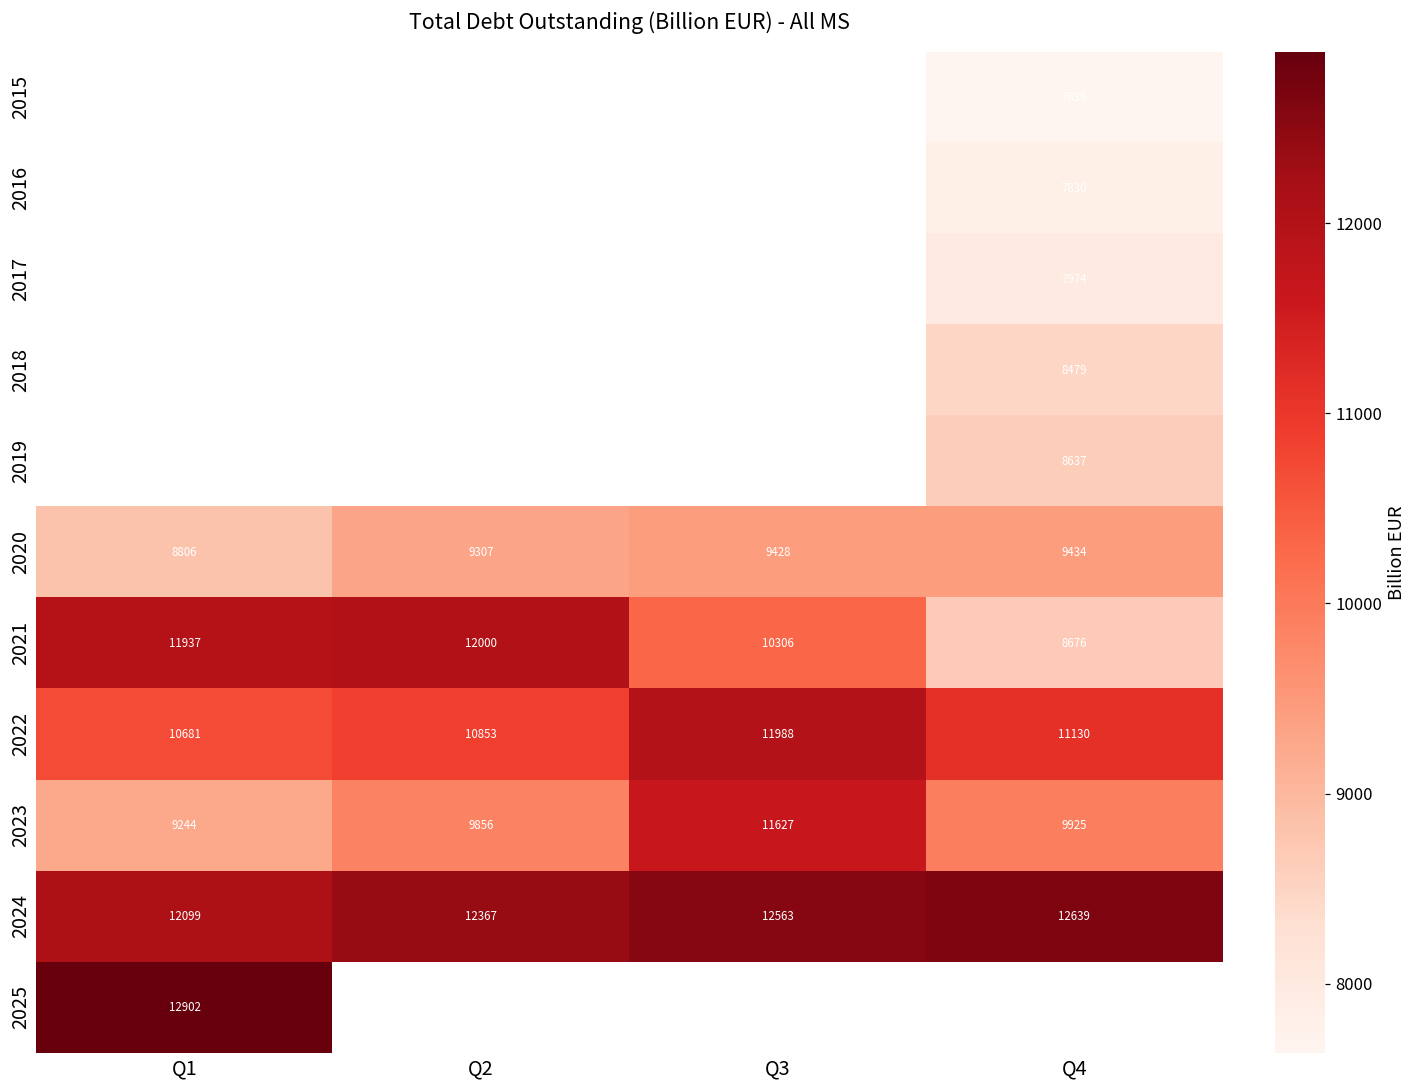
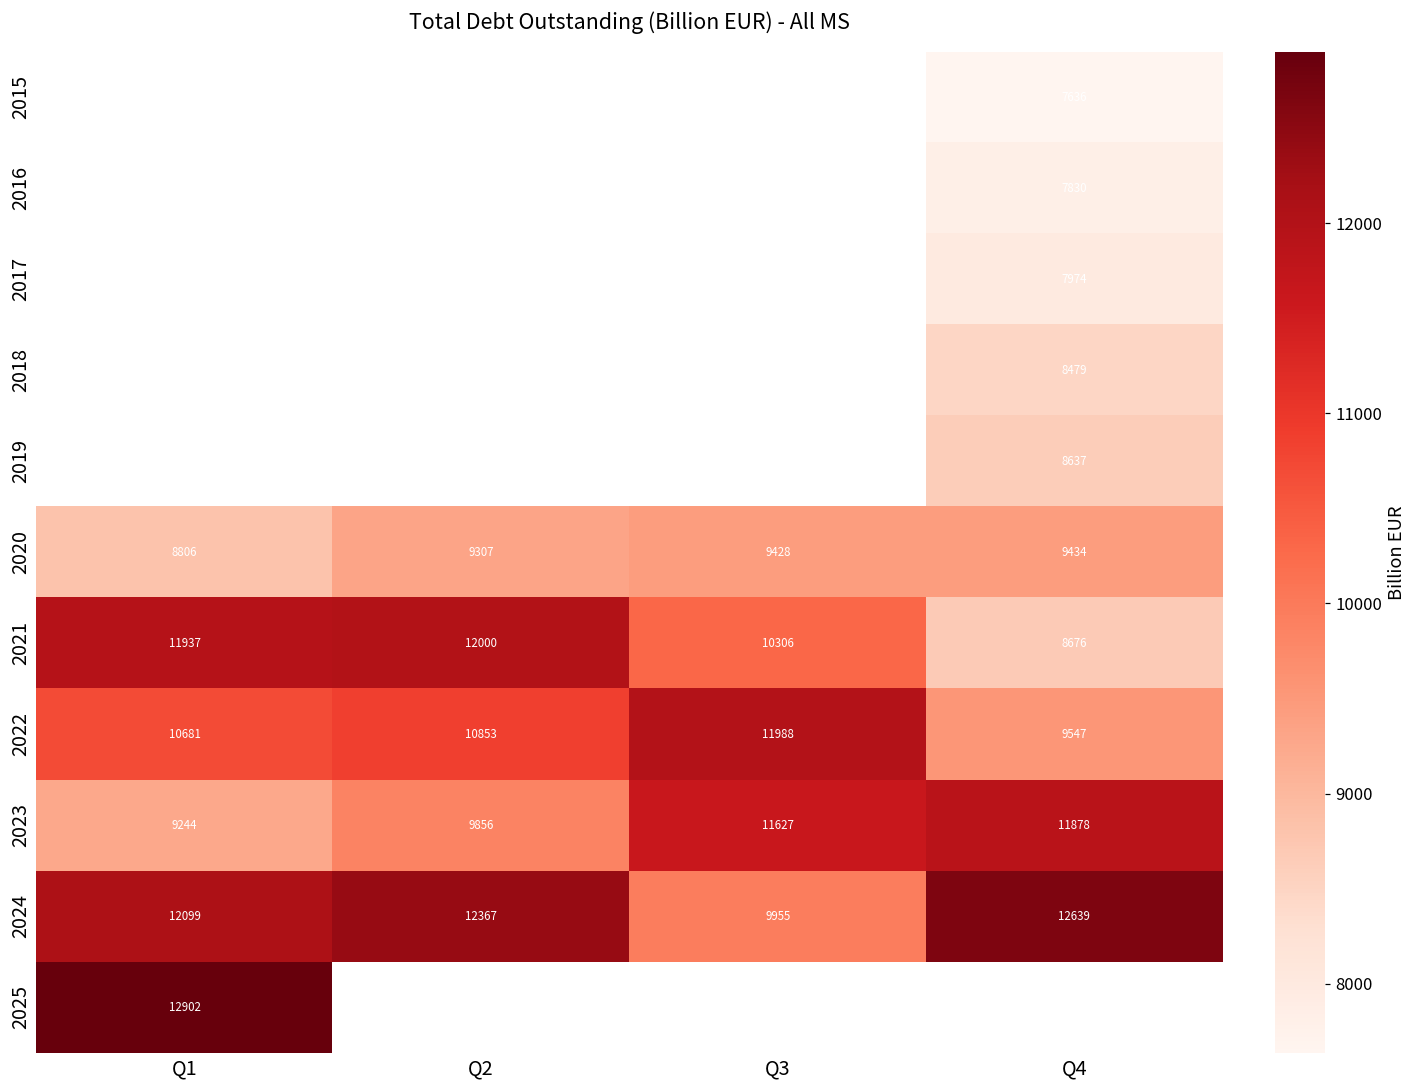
2022, Q4: 11130 -> 9547
2023, Q4: 9925 -> 11878
2024, Q3: 12563 -> 9955
